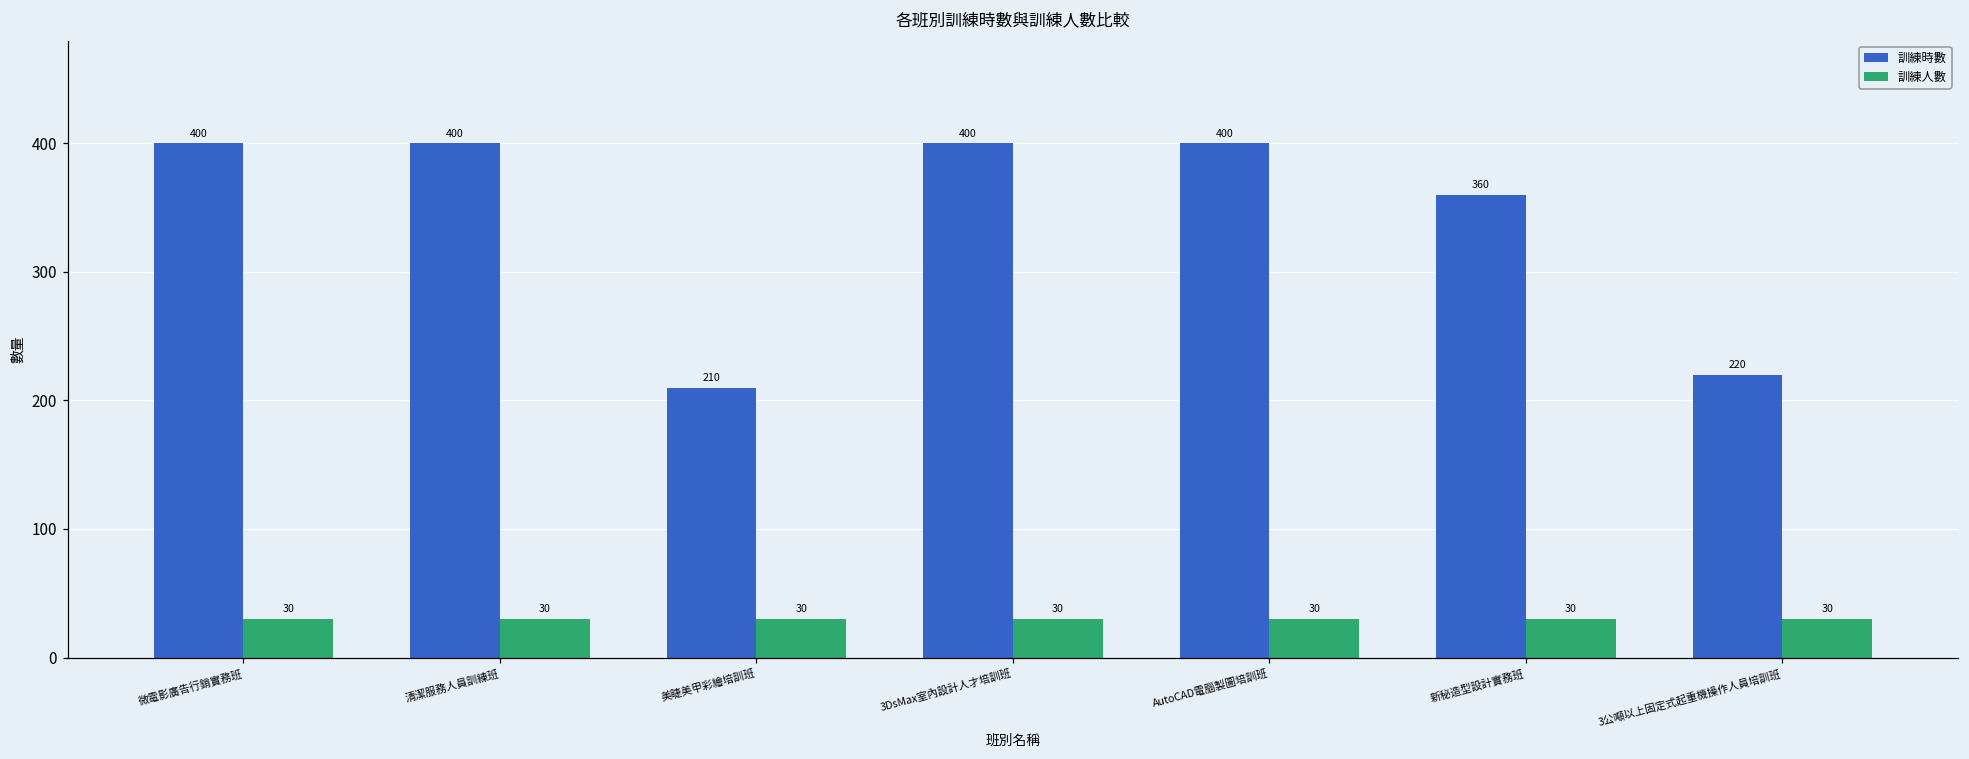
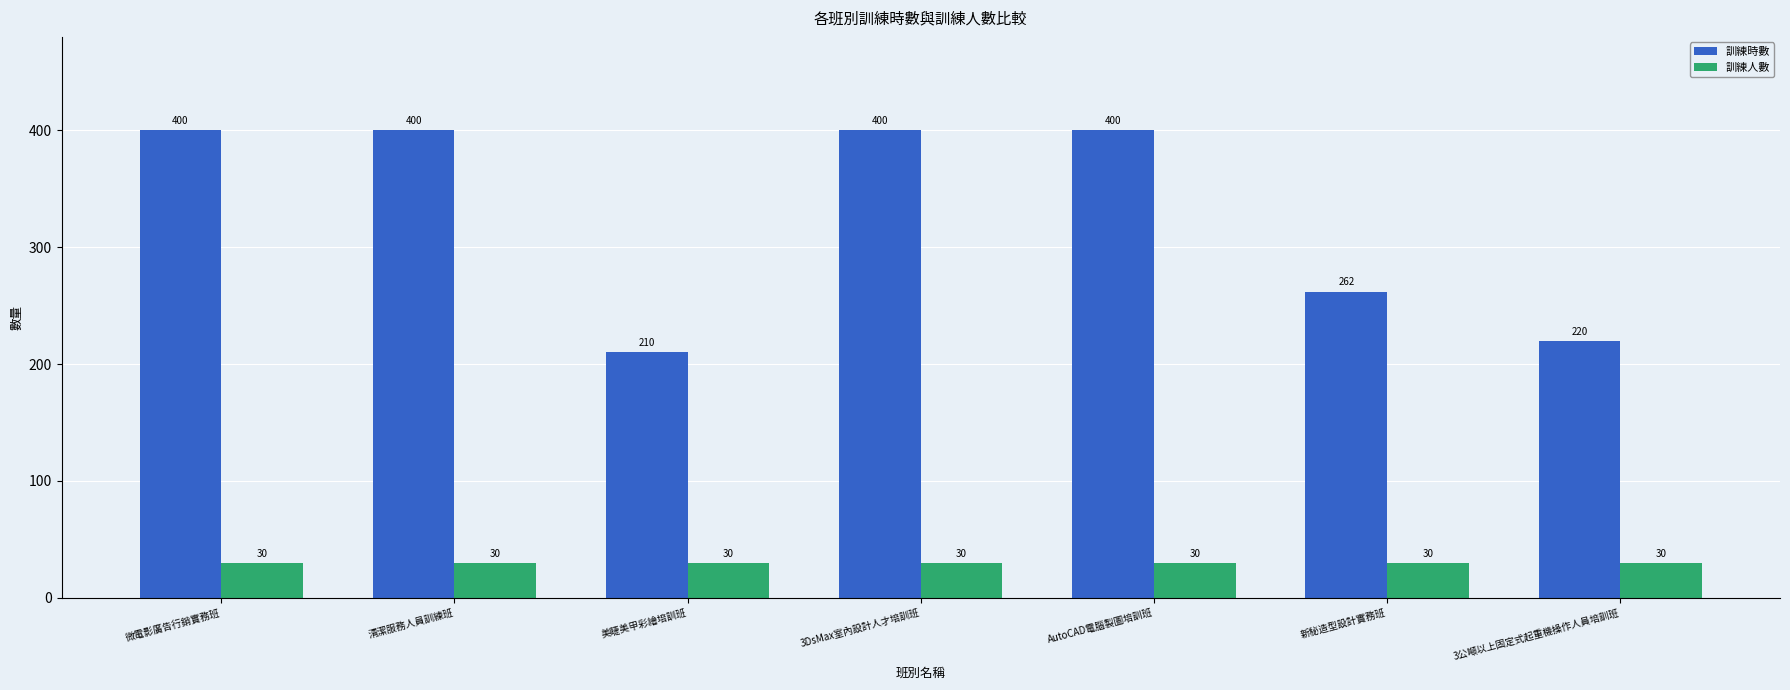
訓練時數, 新秘造型設計實務班: 360 -> 262
